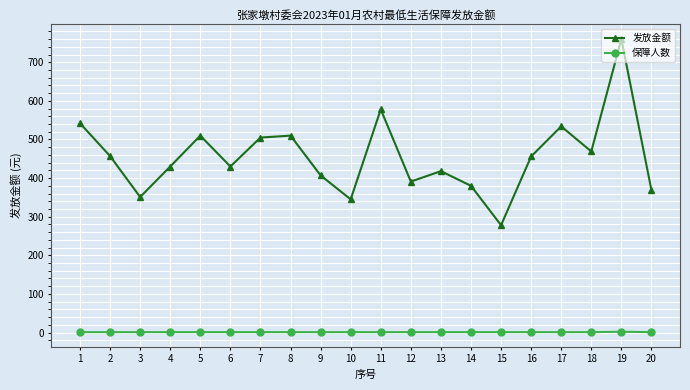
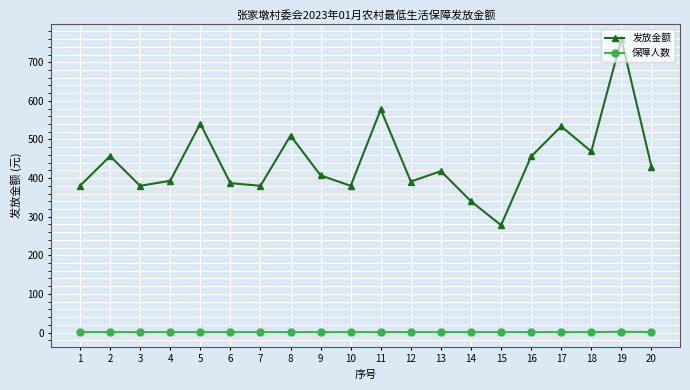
发放金额, 1: 540 -> 380
发放金额, 3: 350 -> 380
发放金额, 4: 430 -> 390
发放金额, 5: 510 -> 540
发放金额, 6: 430 -> 390
发放金额, 7: 510 -> 380
发放金额, 10: 350 -> 380
发放金额, 14: 380 -> 340
发放金额, 20: 370 -> 430
